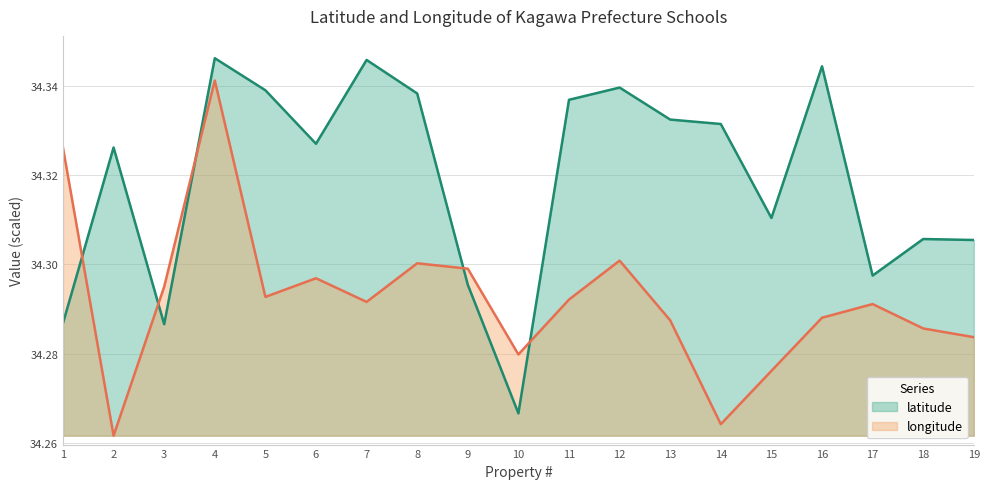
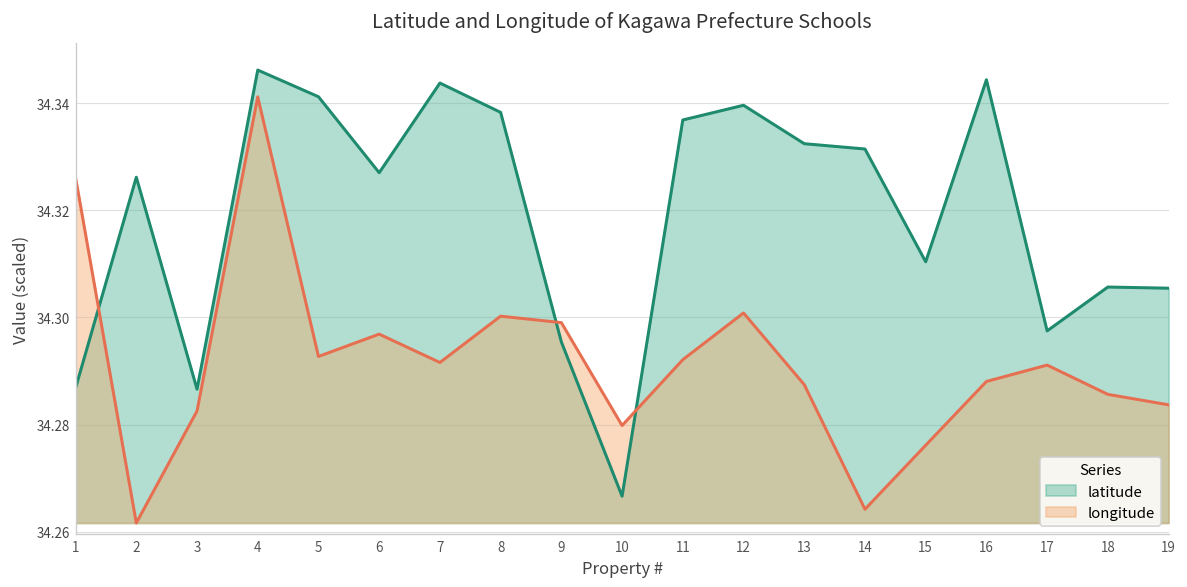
longitude, 3: 34.295 -> 34.283
latitude, 5: 34.339 -> 34.341
latitude, 7: 34.346 -> 34.344
